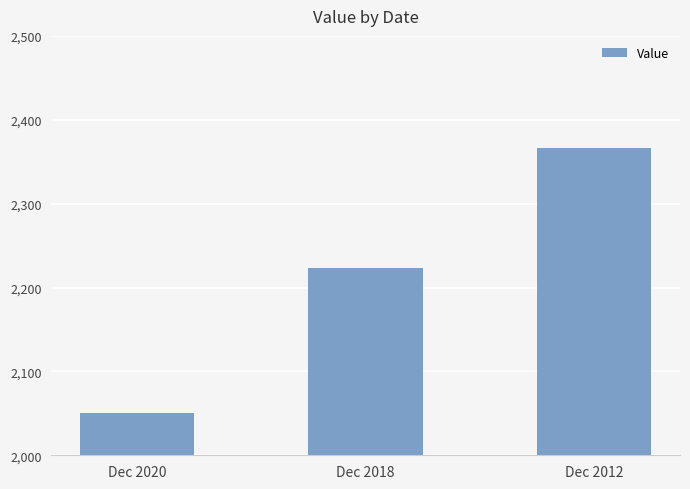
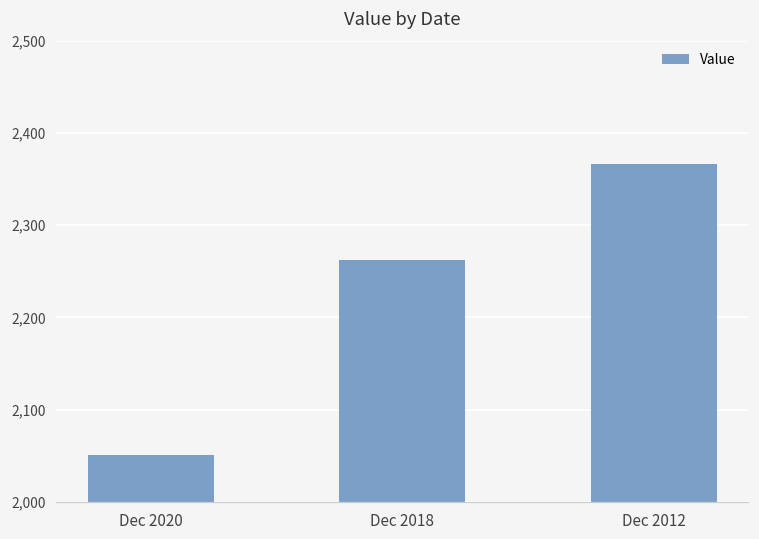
Dec 2018: 2,220 -> 2,260
